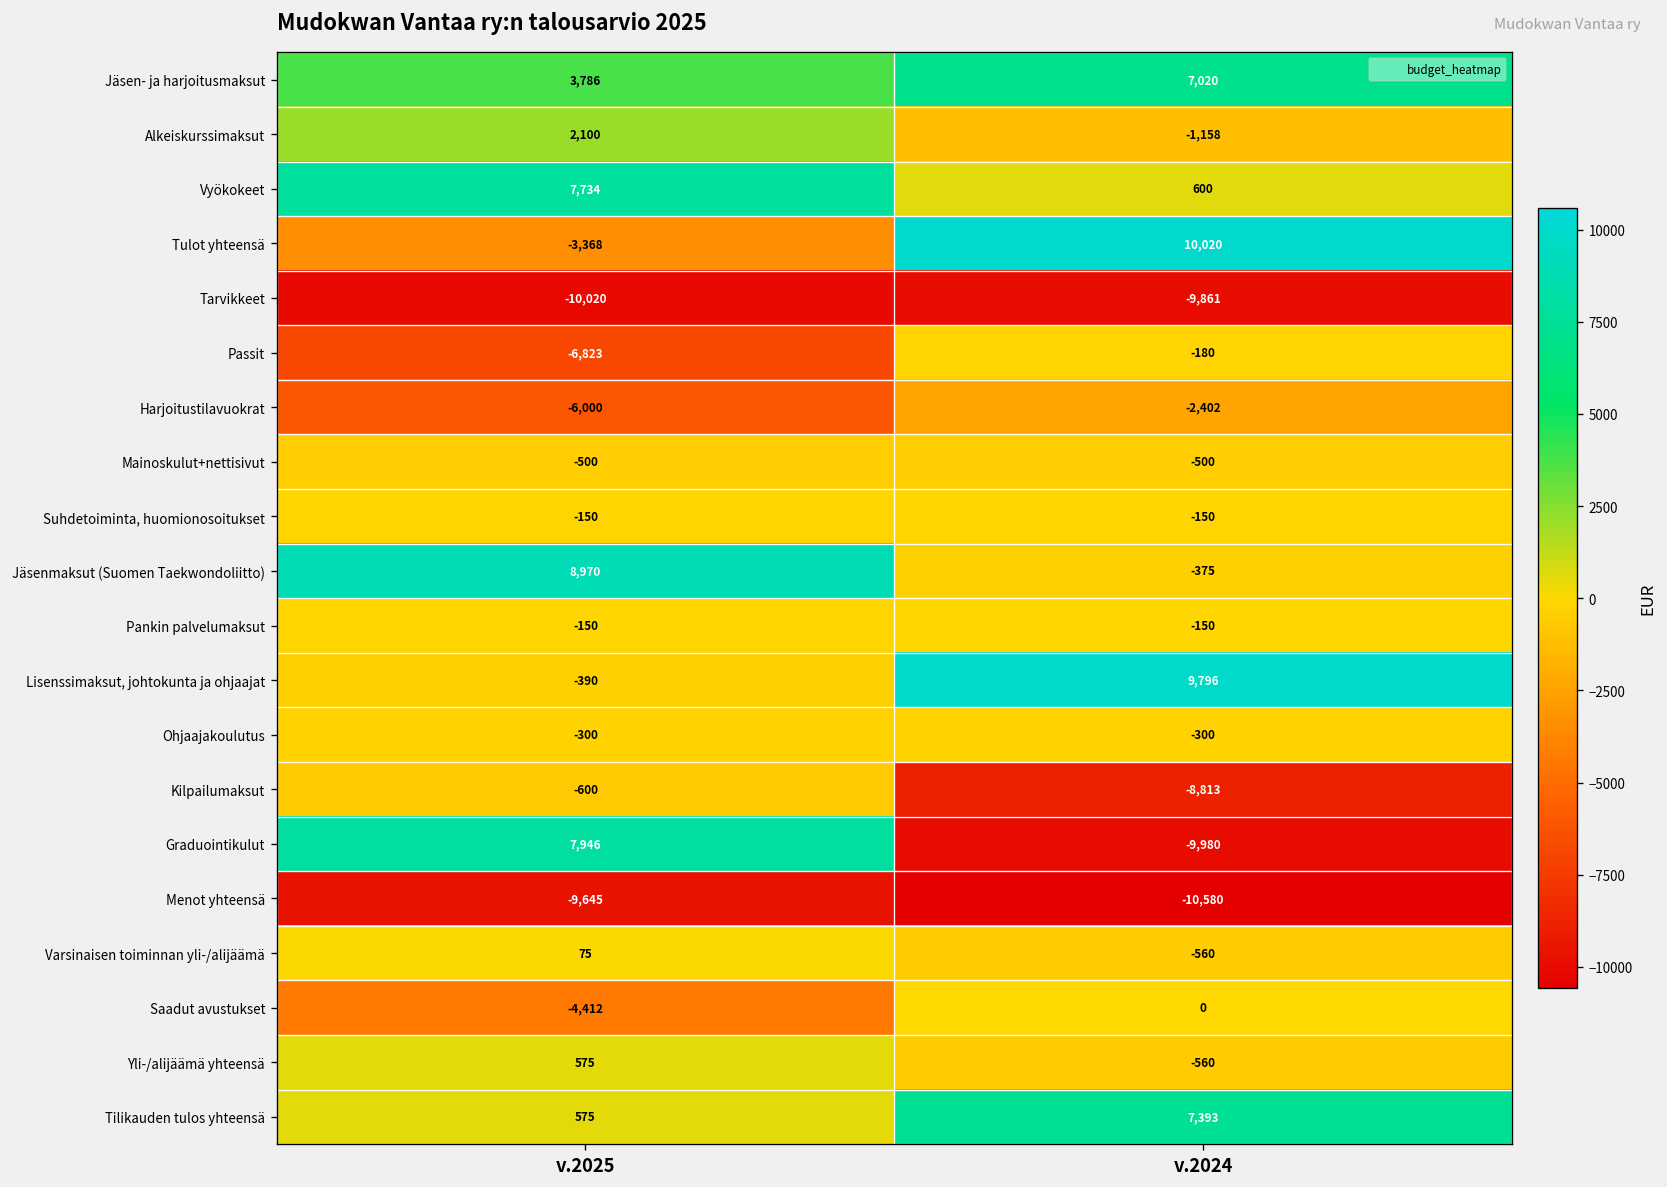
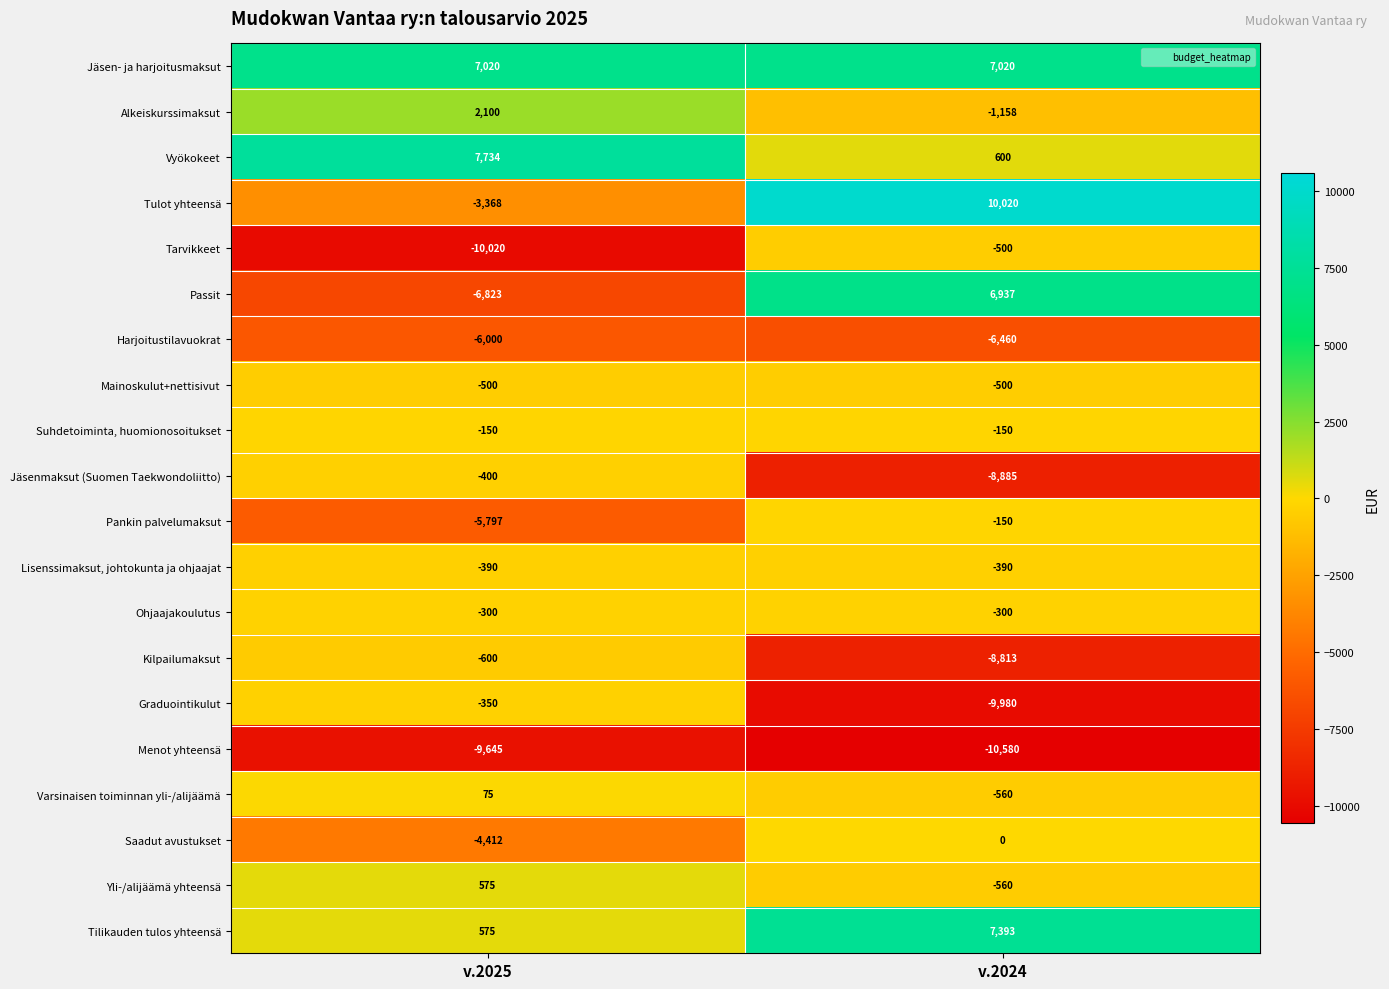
Jäsen- ja harjoitusmaksut, v.2025: 3,786 -> 7,020
Tarvikkeet, v.2024: -9,861 -> -500
Passit, v.2024: -180 -> 6,937
Harjoitustilavuokrat, v.2024: -2,402 -> -6,460
Jäsenmaksut (Suomen Taekwondoliitto), v.2025: 8,970 -> -400
Jäsenmaksut (Suomen Taekwondoliitto), v.2024: -375 -> -8,885
Pankin palvelumaksut, v.2025: -150 -> -5,797
Lisenssimaksut, johtokunta ja ohjaajat, v.2024: 9,796 -> -390
Graduointikulut, v.2025: 7,946 -> -350
